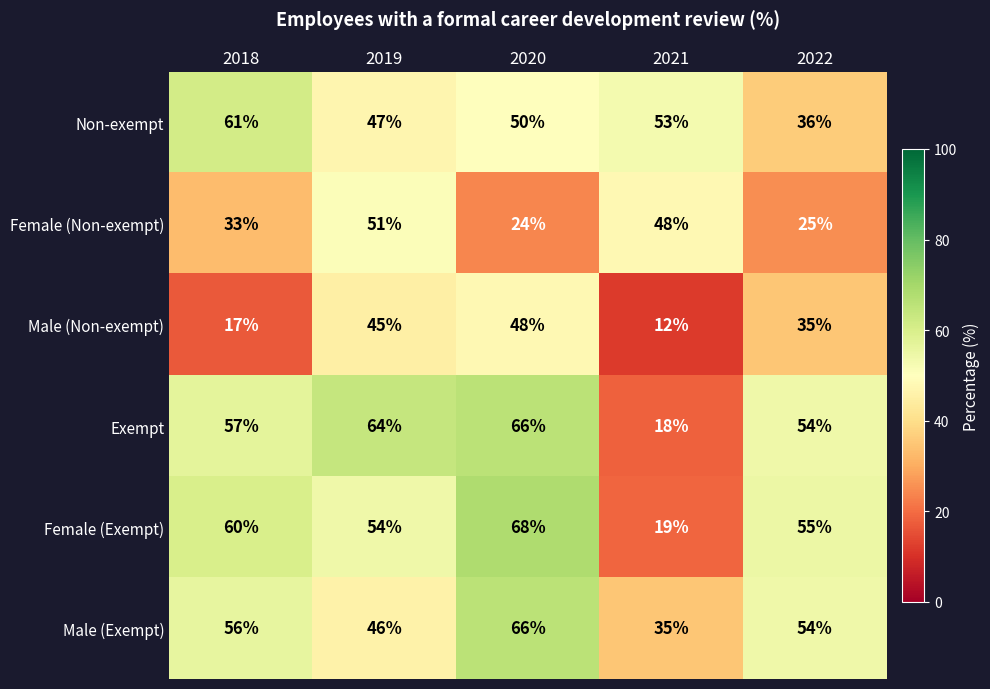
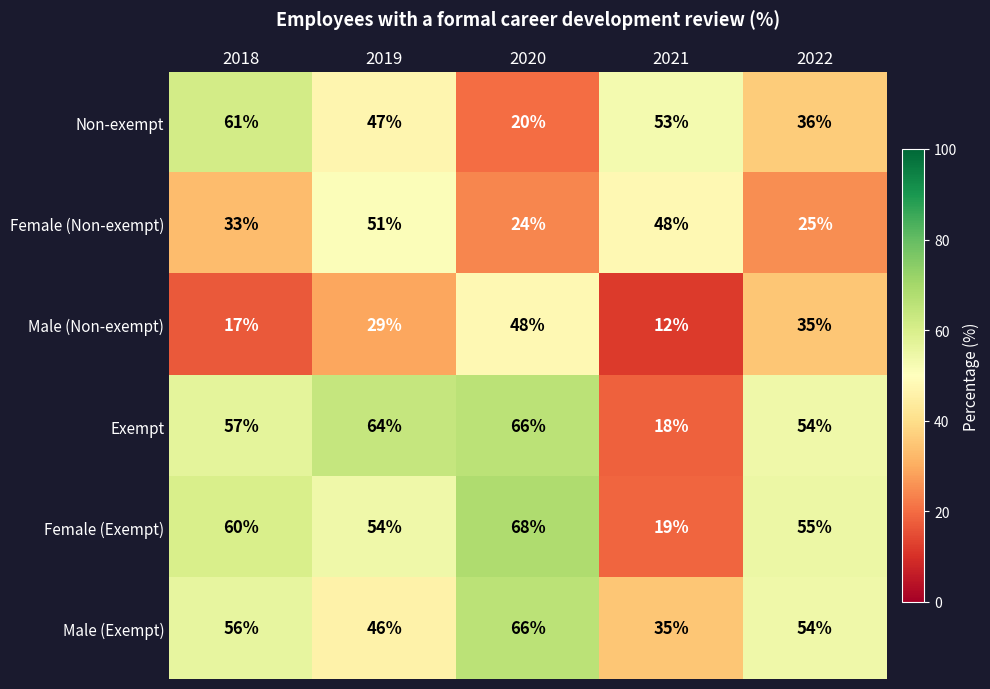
Non-exempt, 2020: 50% -> 20%
Male (Non-exempt), 2019: 45% -> 29%
